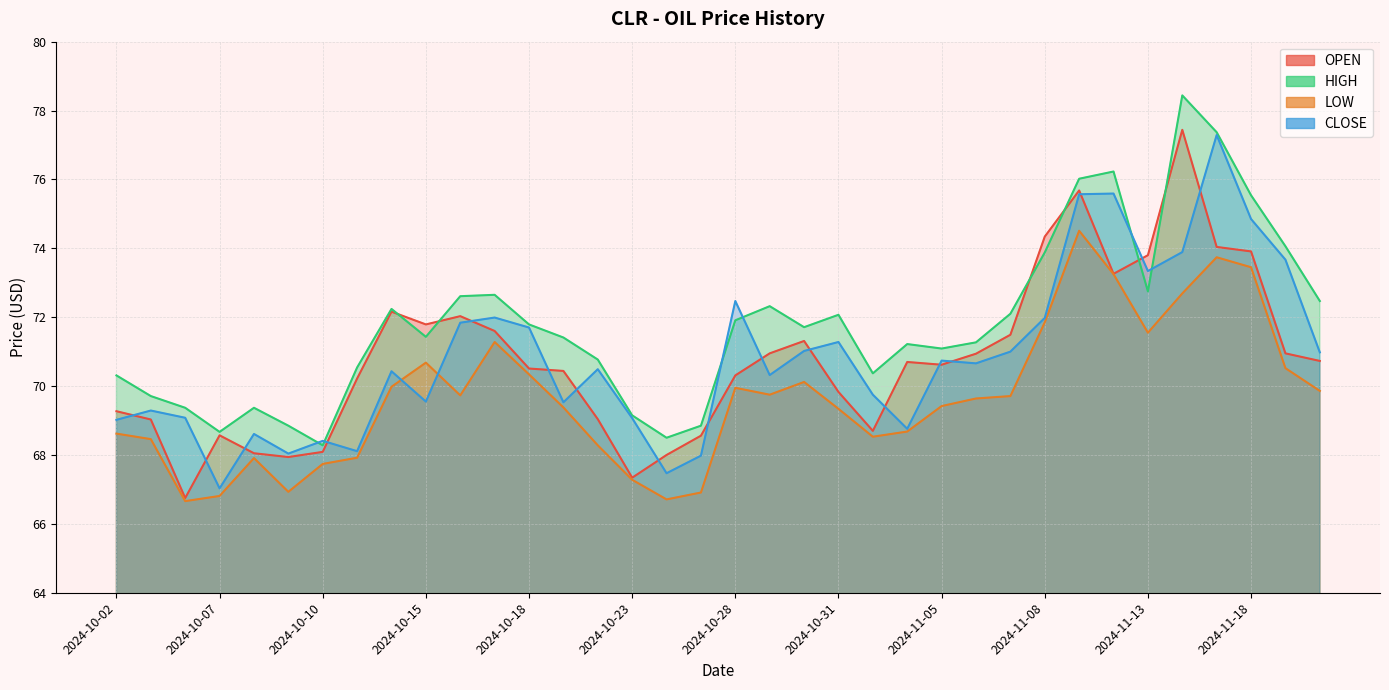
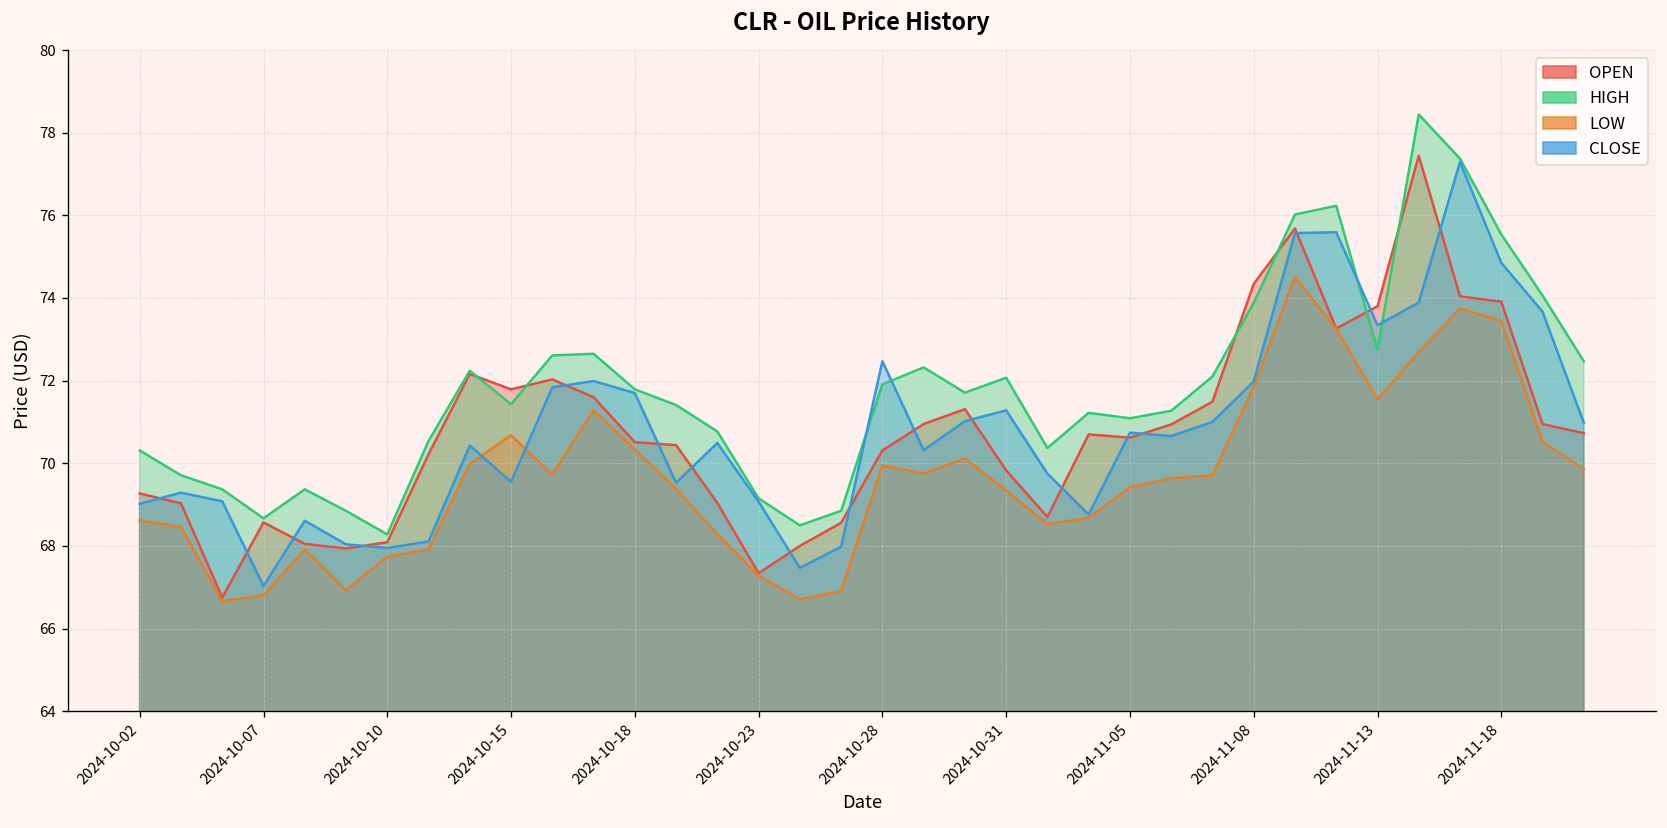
CLOSE, 2024-10-10: 68.4 -> 68.0
